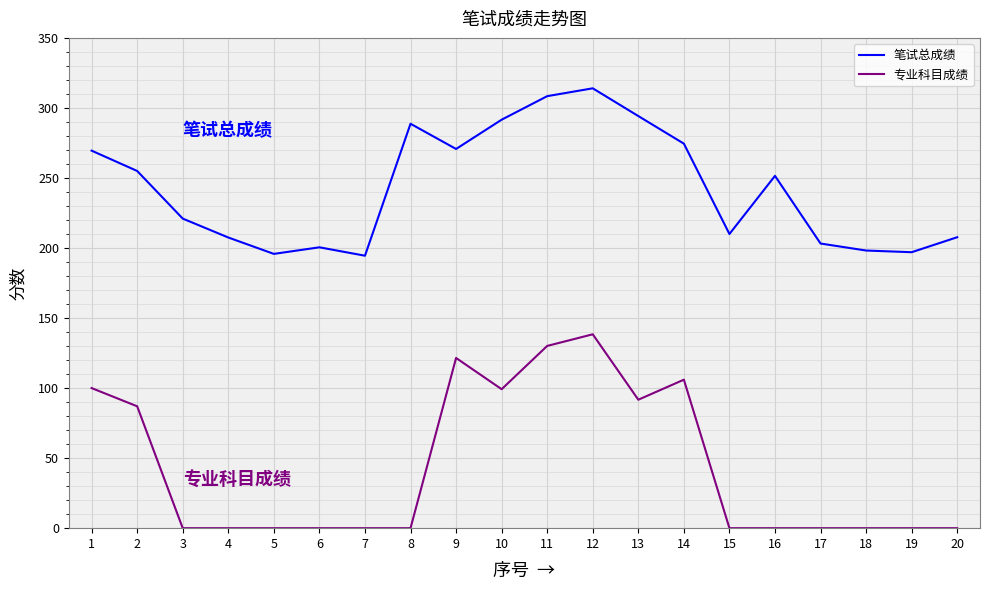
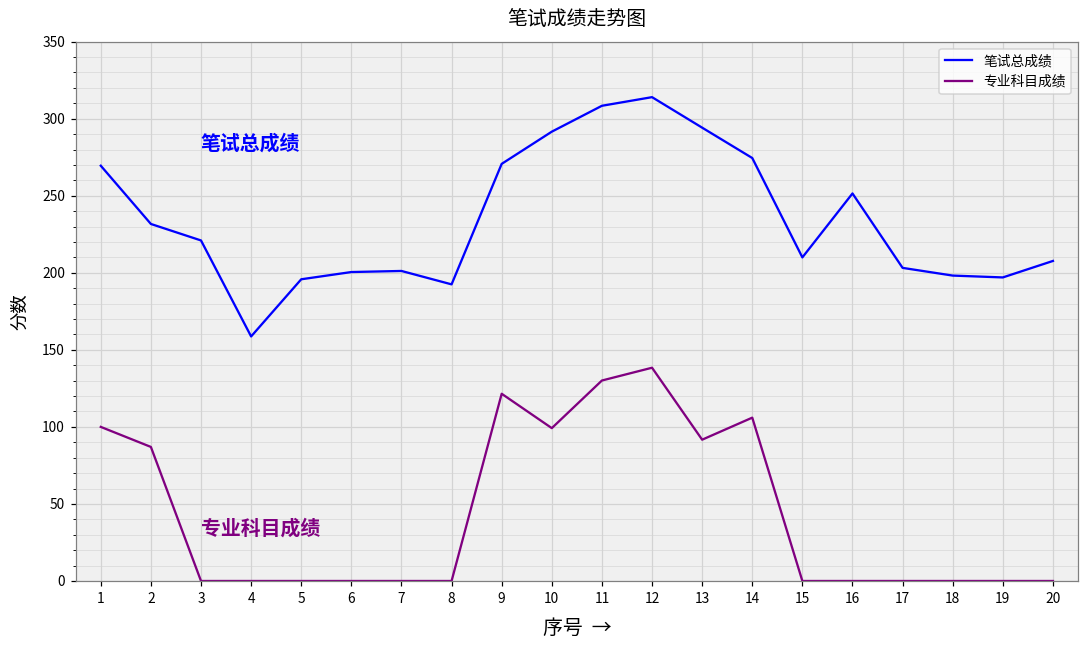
笔试总成绩, 2: 255 -> 232
笔试总成绩, 4: 208 -> 159
笔试总成绩, 7: 195 -> 201
笔试总成绩, 8: 289 -> 193
